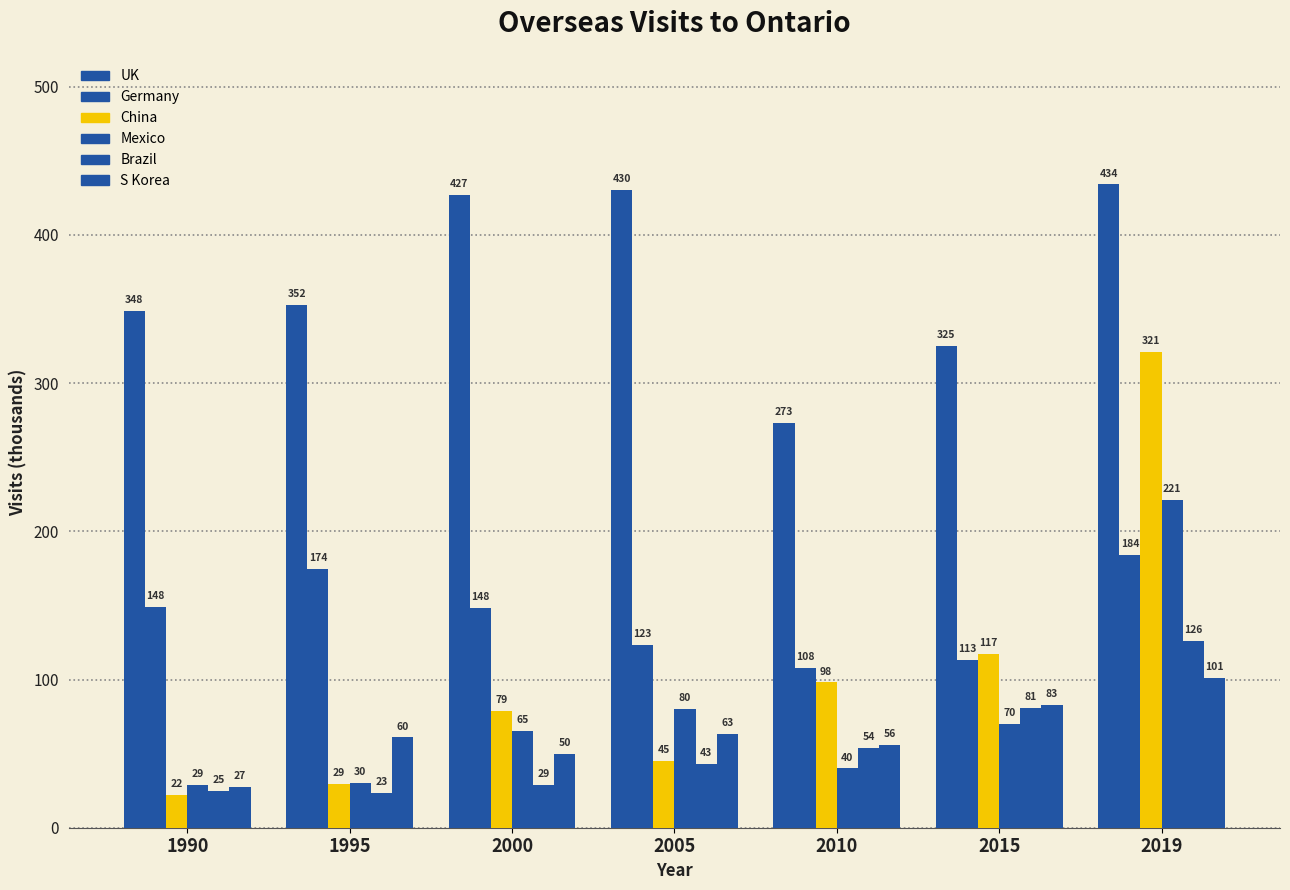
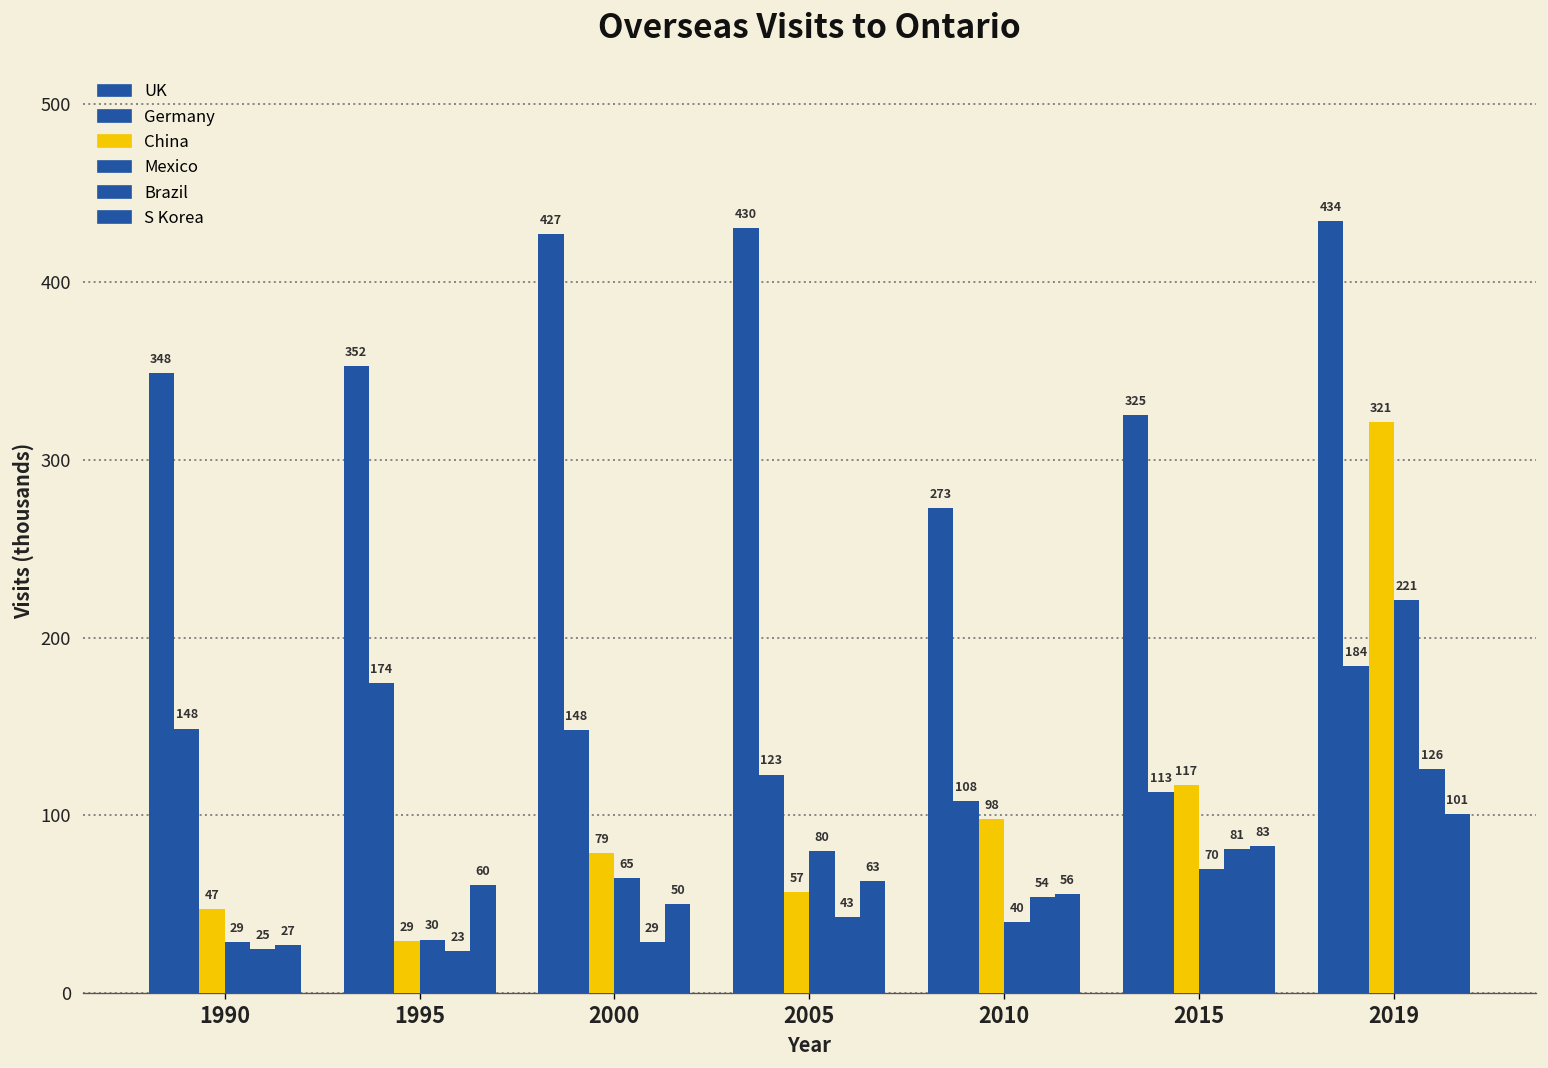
China, 1990: 22 -> 47
China, 2005: 45 -> 57
